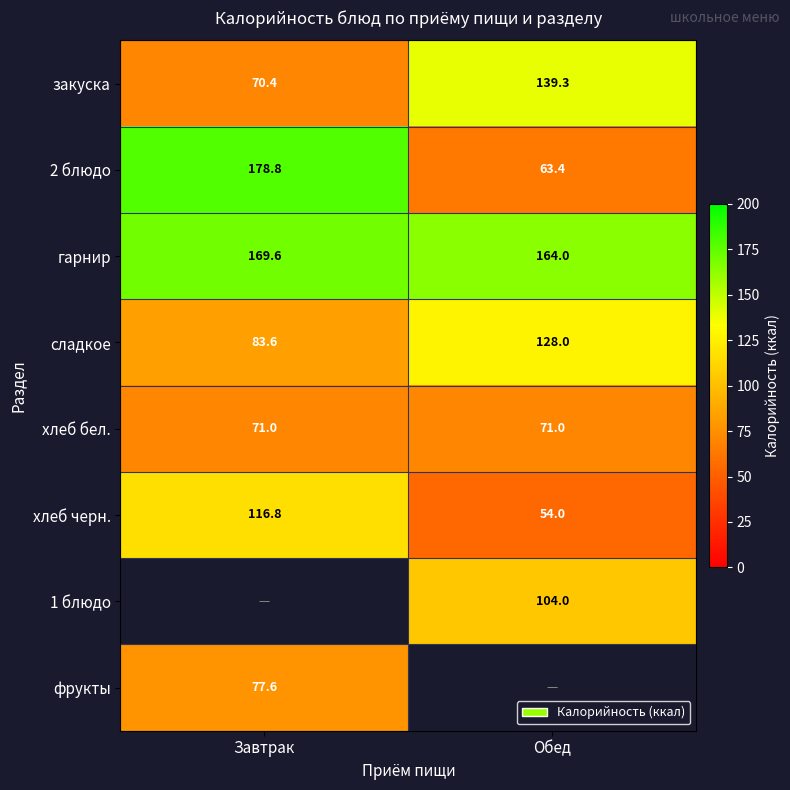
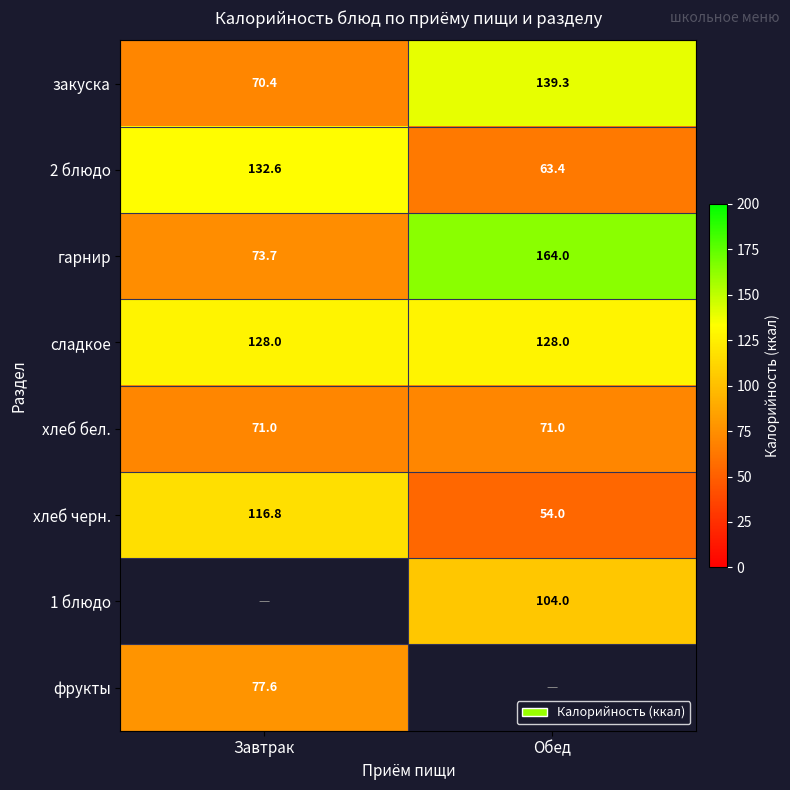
2 блюдо, Завтрак: 178.8 -> 132.6
гарнир, Завтрак: 169.6 -> 73.7
сладкое, Завтрак: 83.6 -> 128.0
